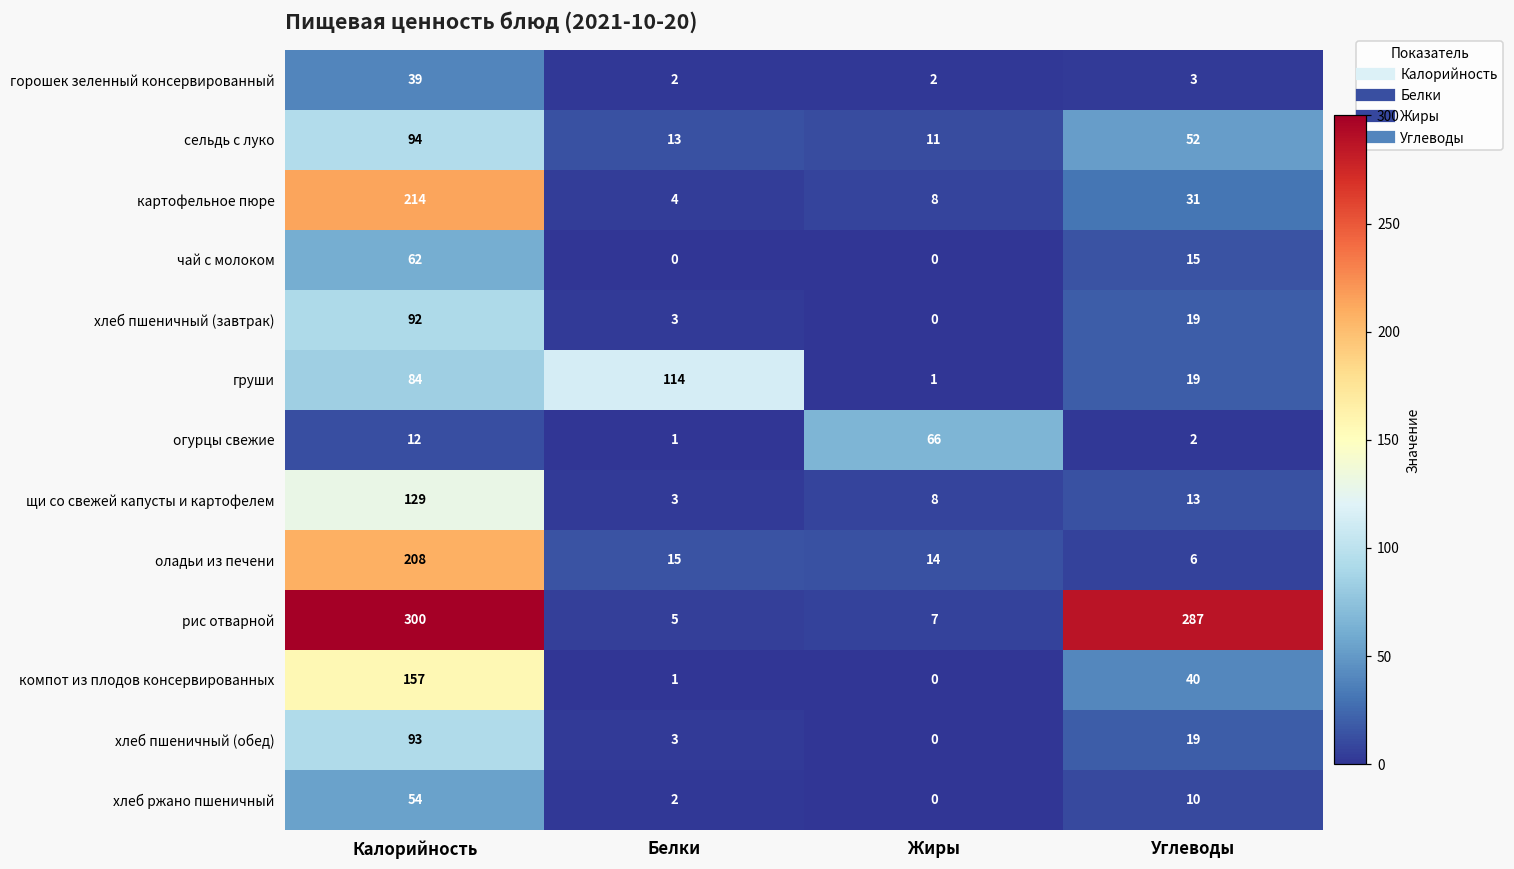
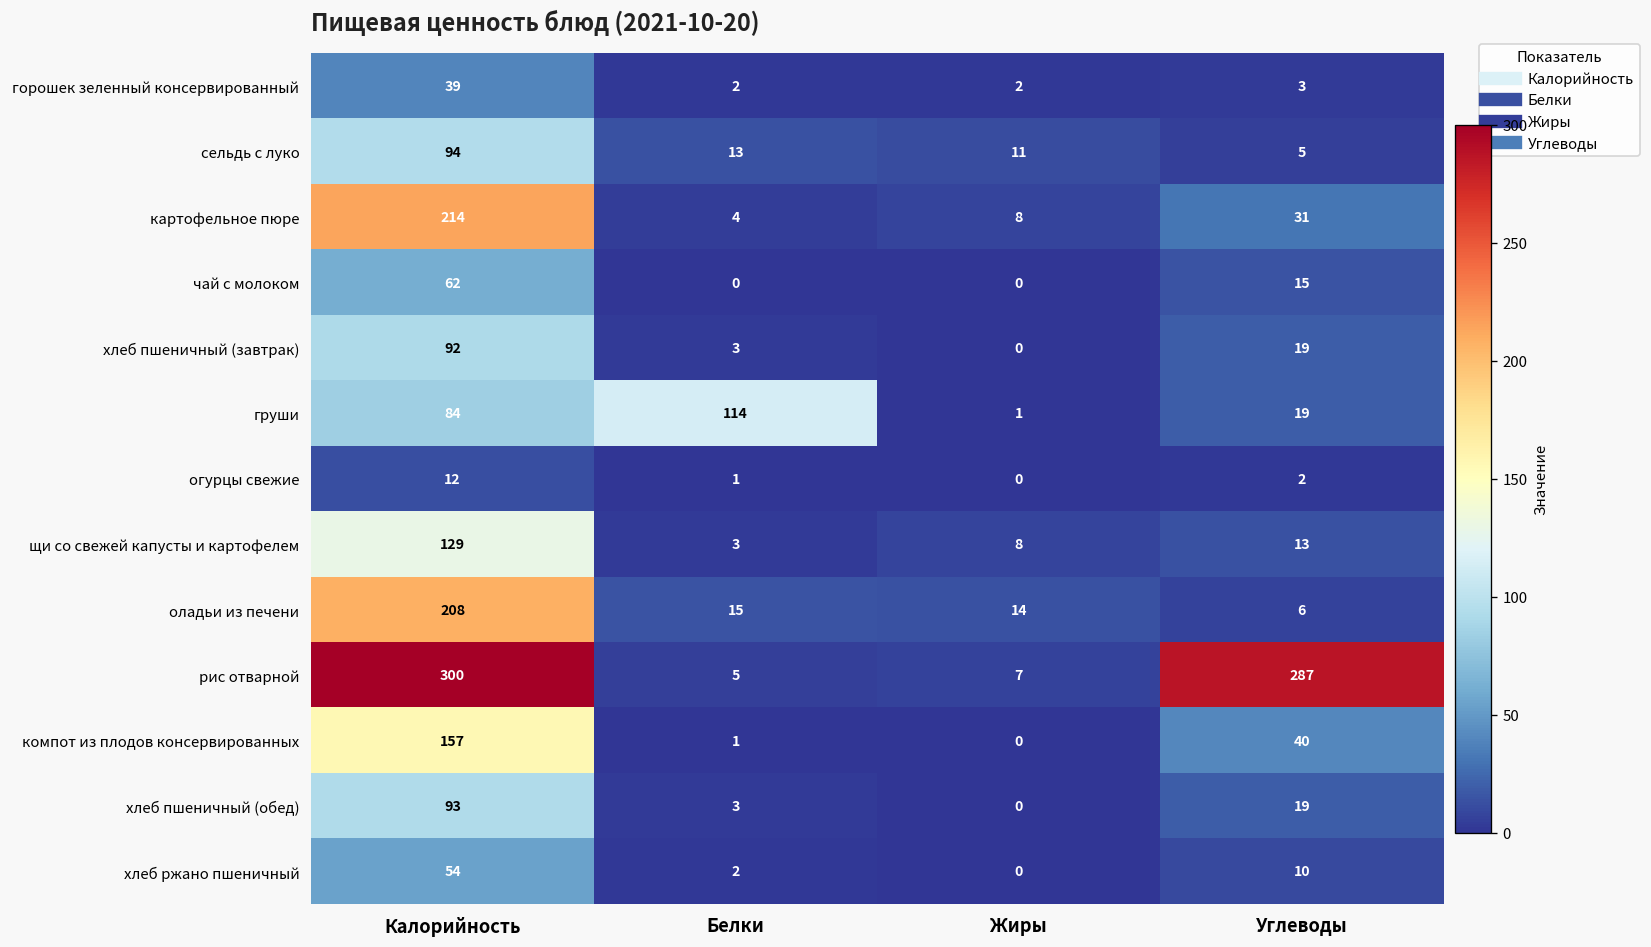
сельдь с луко, Углеводы: 52 -> 5
огурцы свежие, Жиры: 66 -> 0
